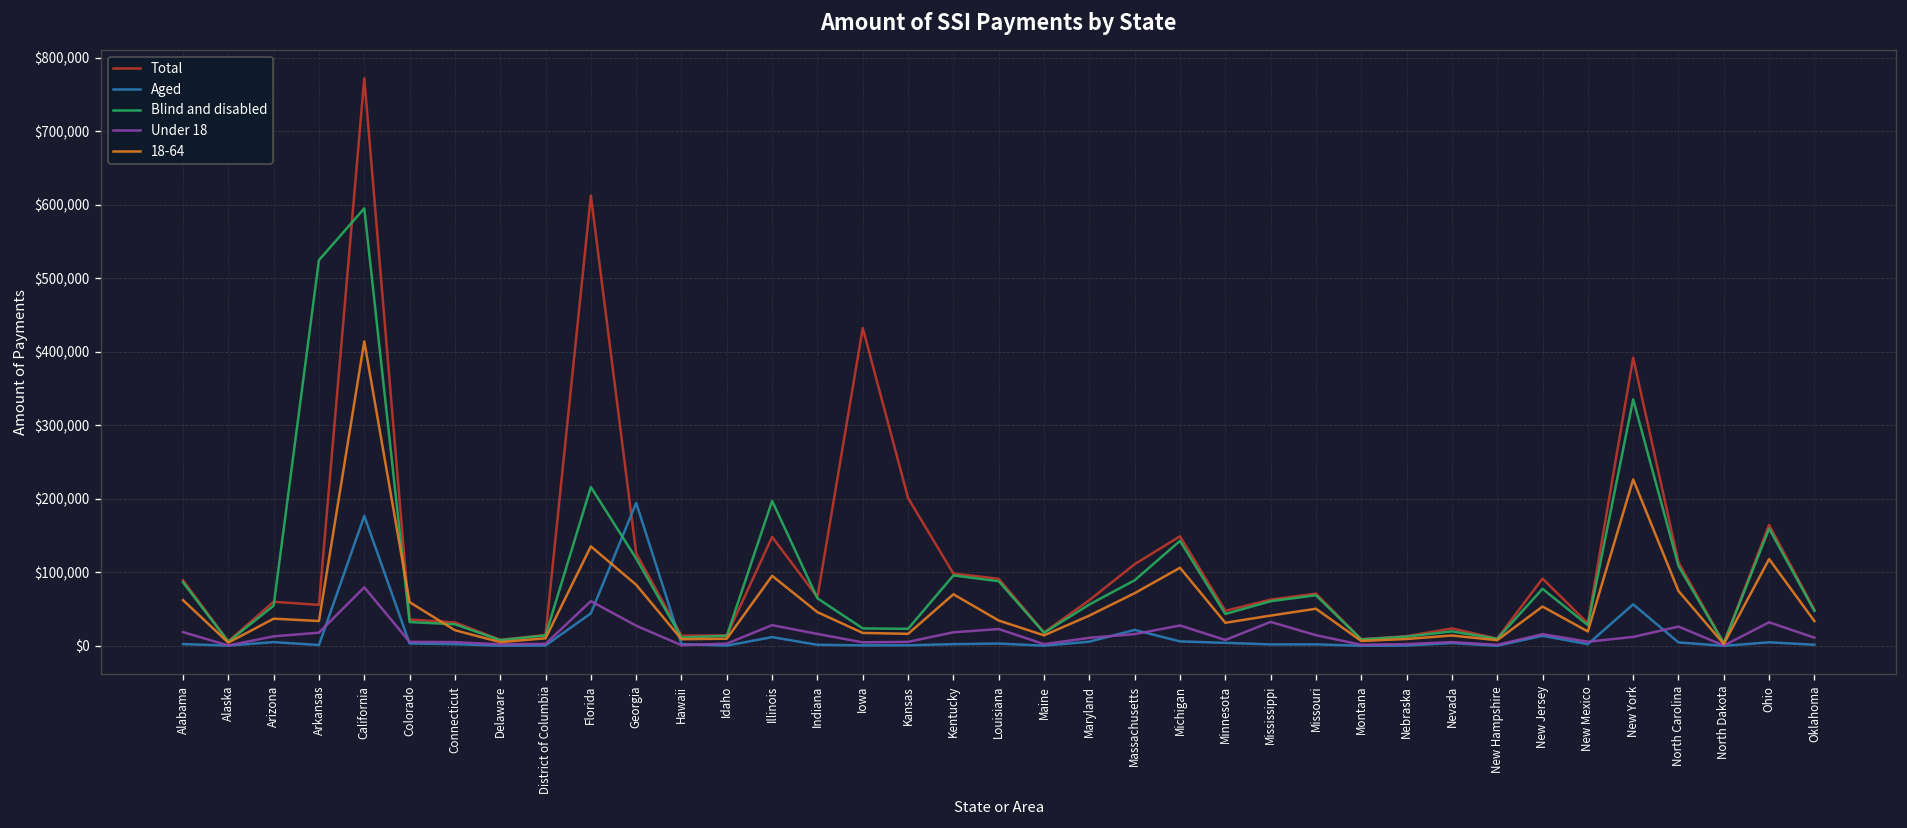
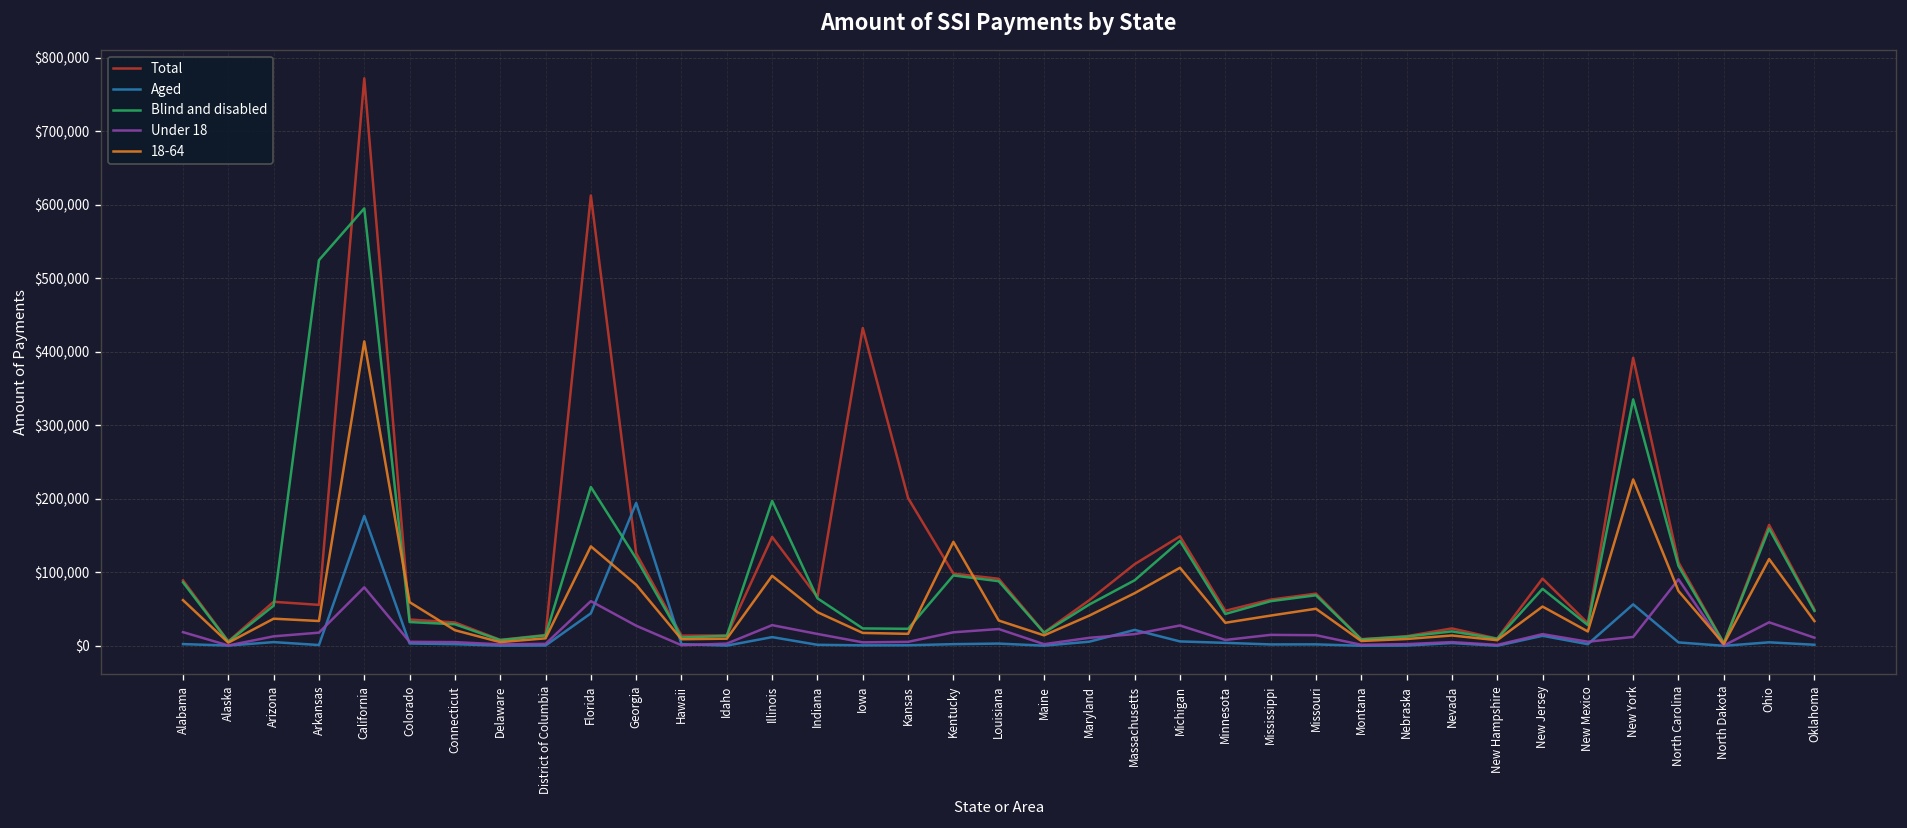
18-64, Kentucky: $70,000 -> $140,000
Under 18, Mississippi: $30,000 -> $20,000
Under 18, North Carolina: $30,000 -> $90,000
